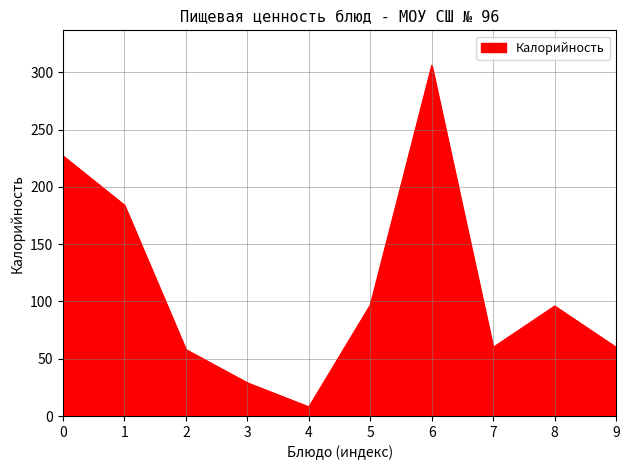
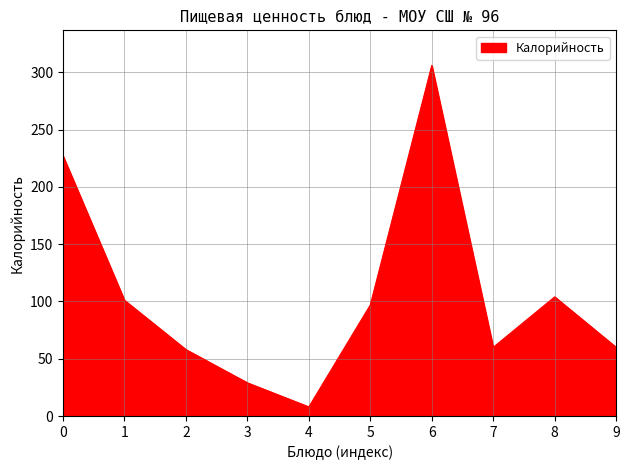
1: 184 -> 101
8: 96 -> 104
